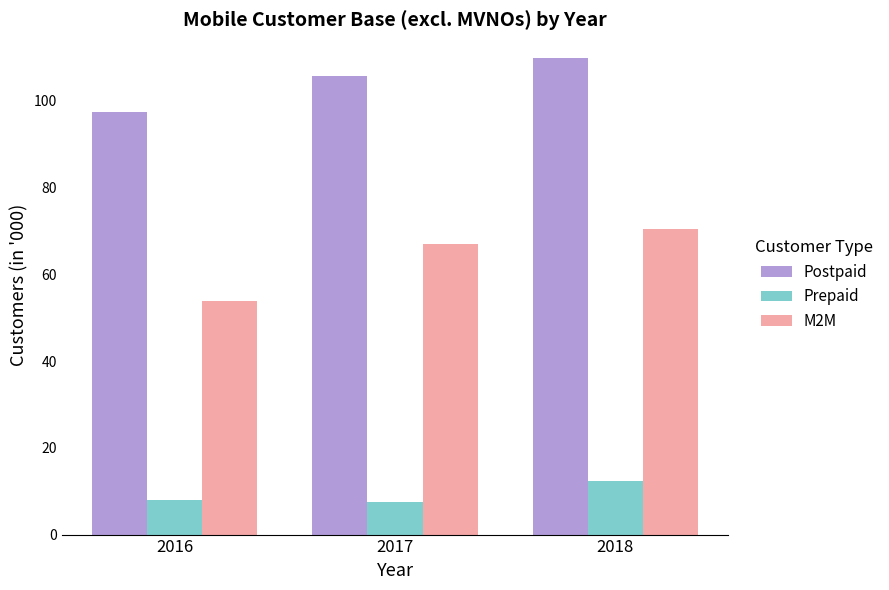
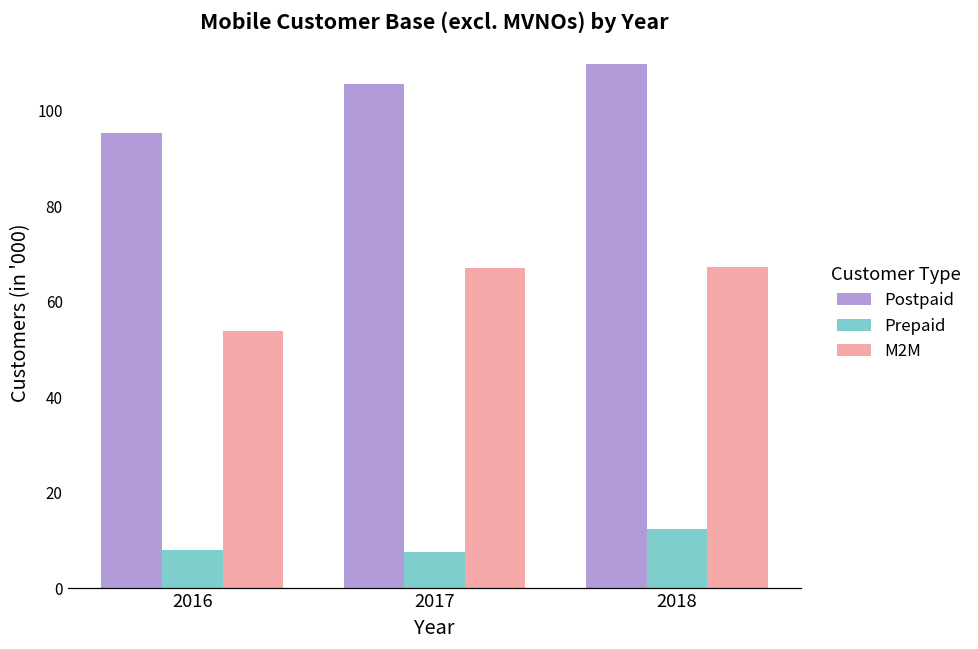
Postpaid, 2016: 97 -> 95
M2M, 2018: 71 -> 67
